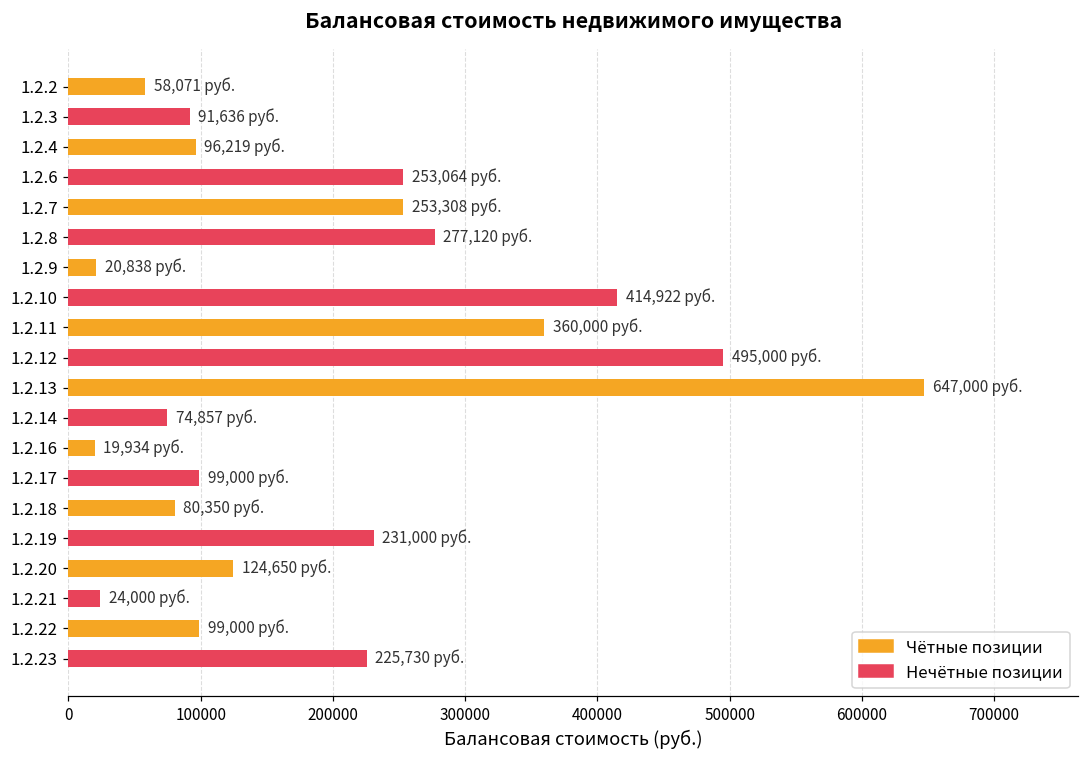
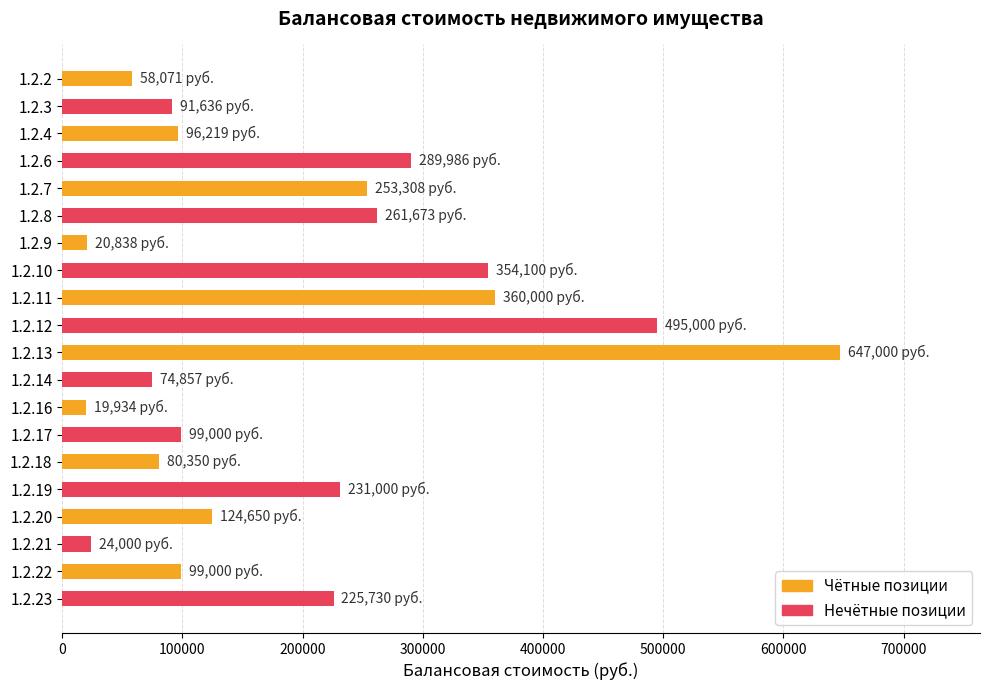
1.2.6: 253,064 -> 289,986
1.2.8: 277,120 -> 261,673
1.2.10: 414,922 -> 354,100
